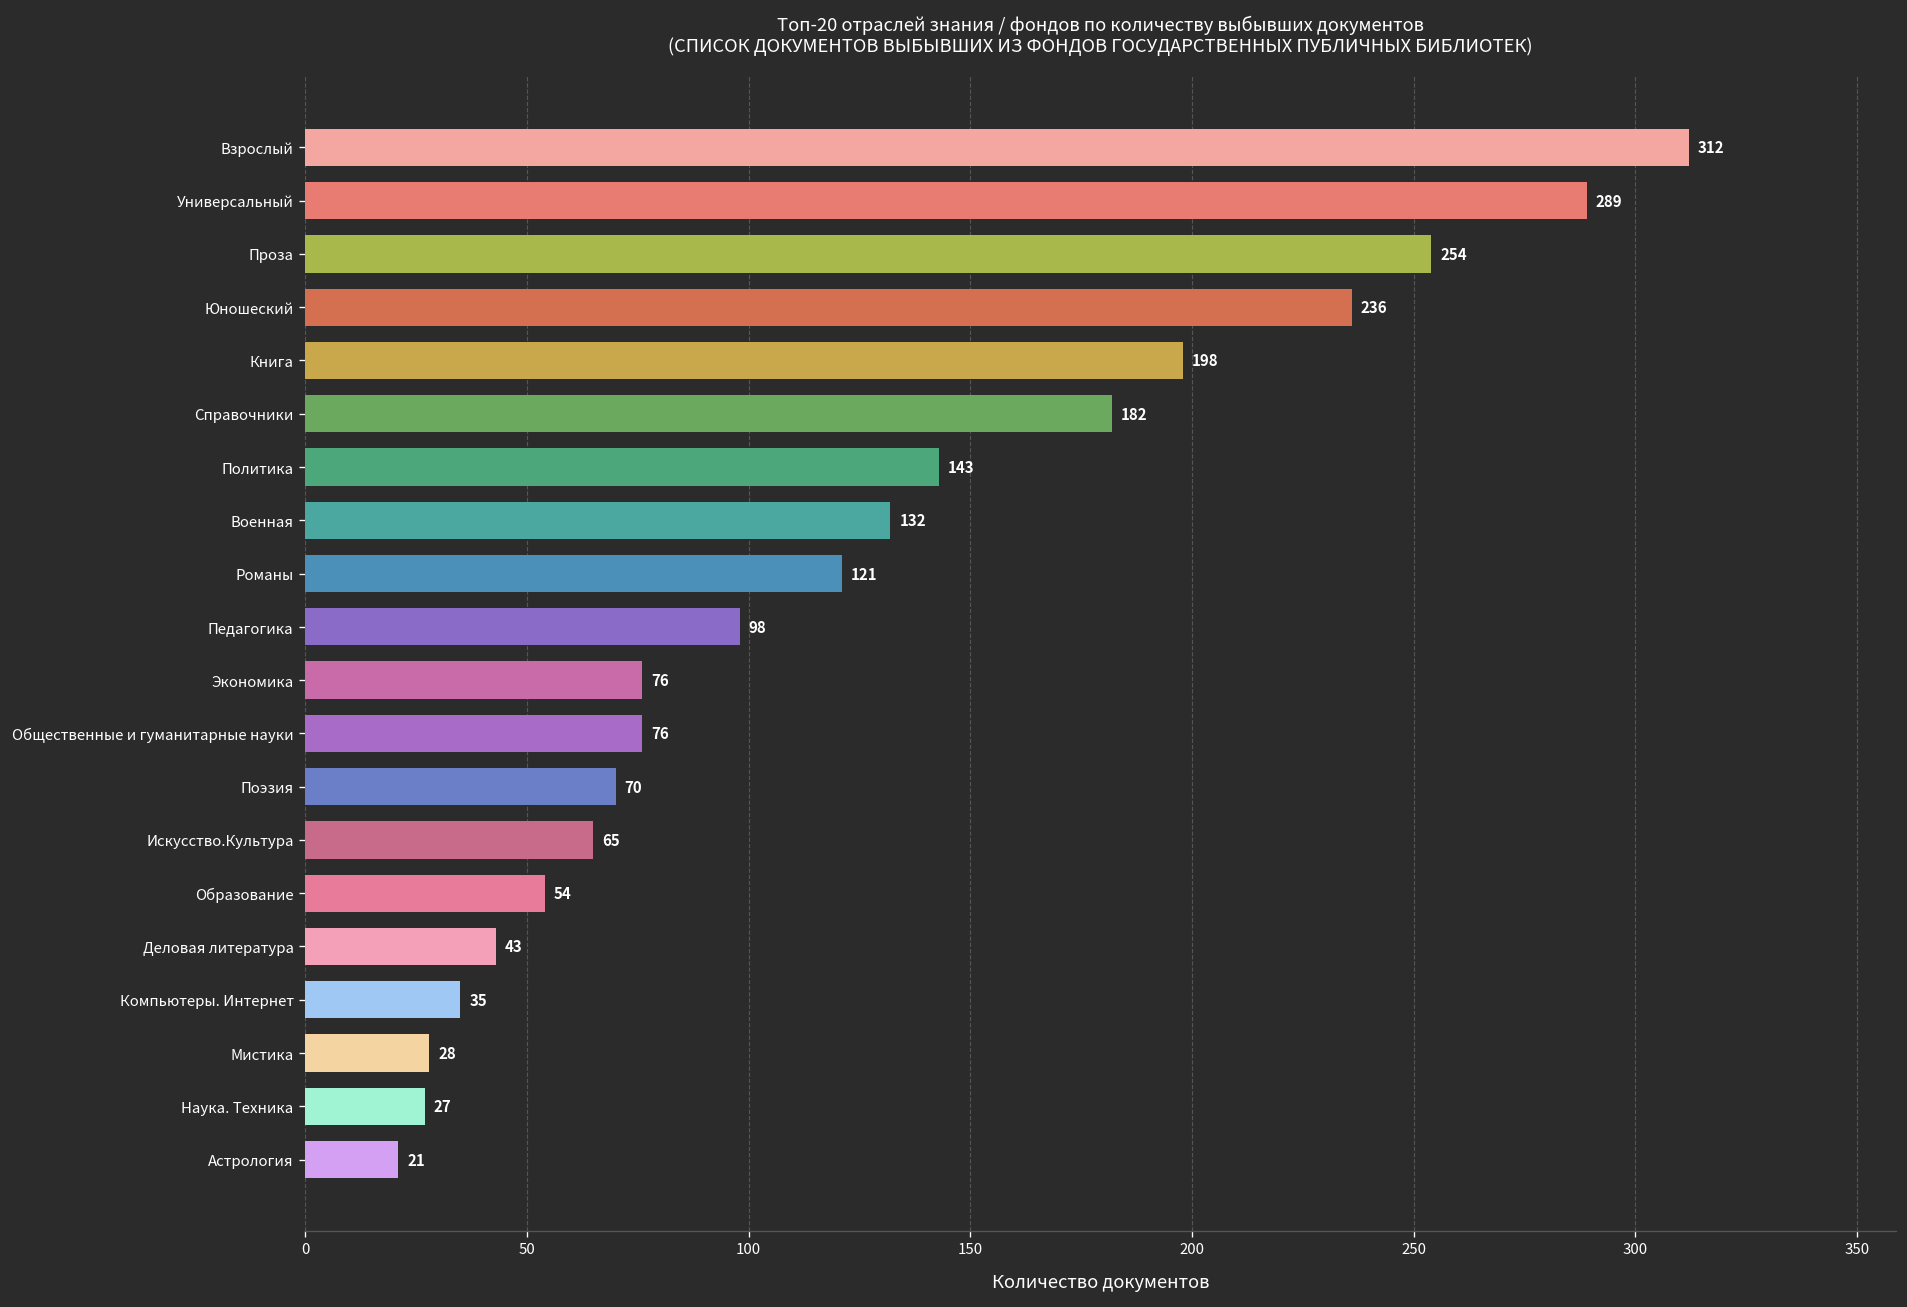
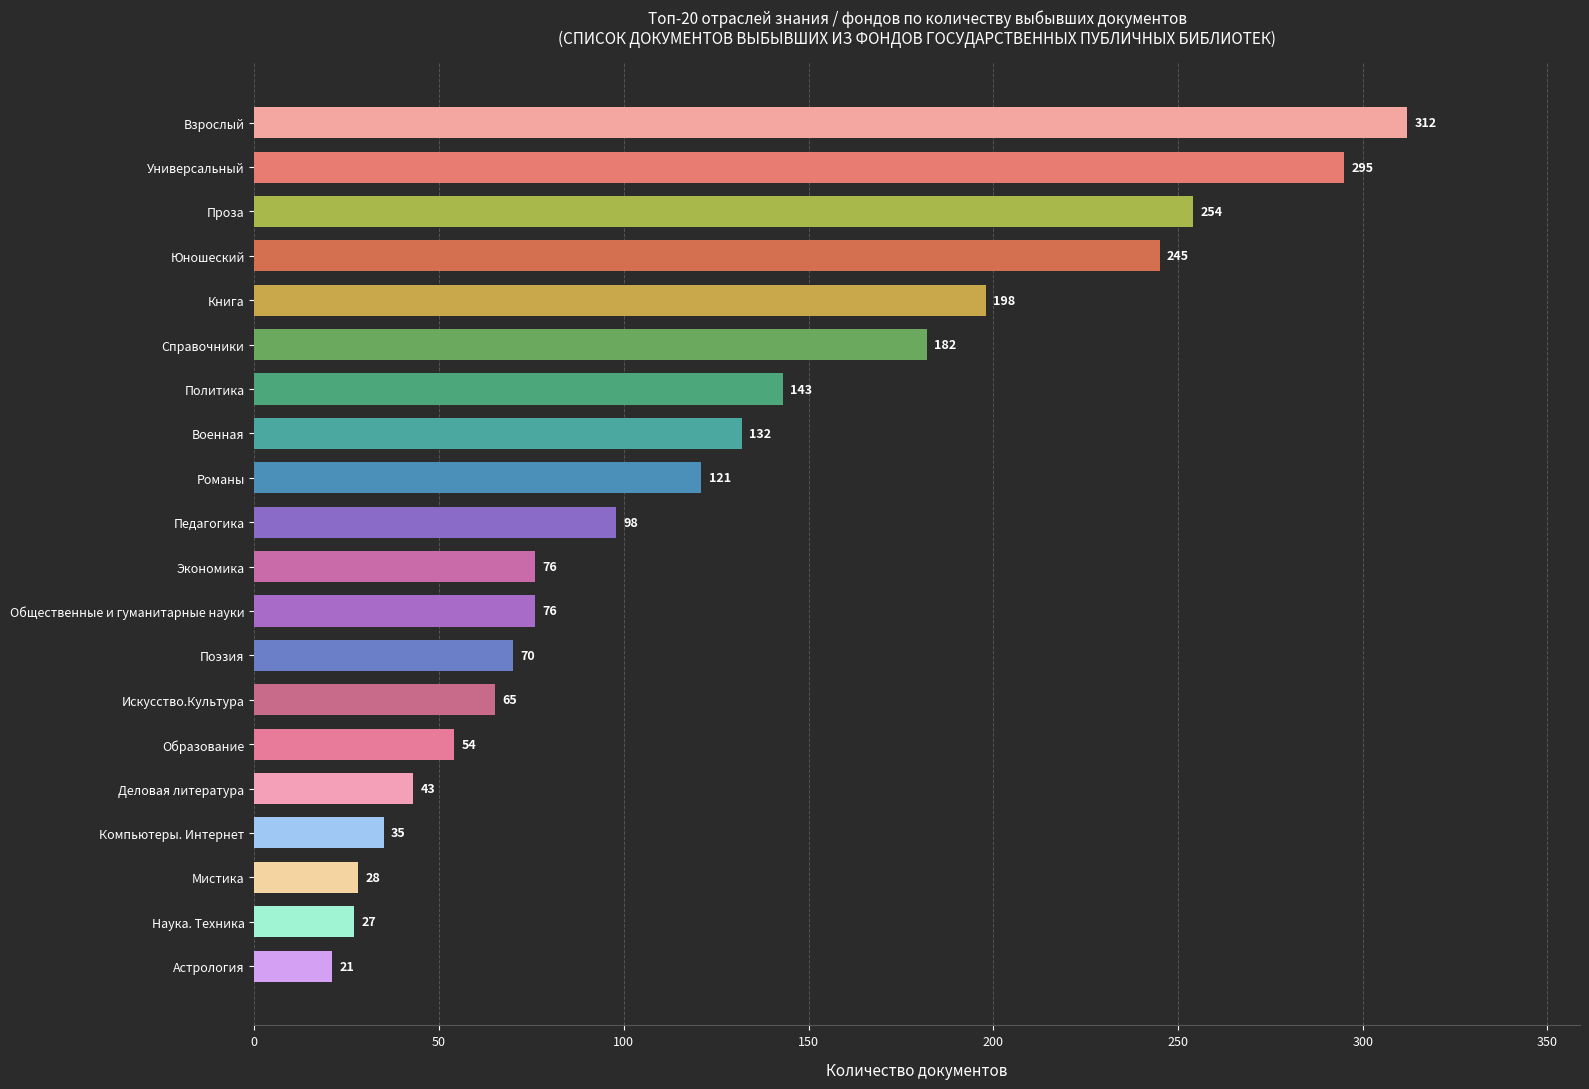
Универсальный: 289 -> 295
Юношеский: 236 -> 245
